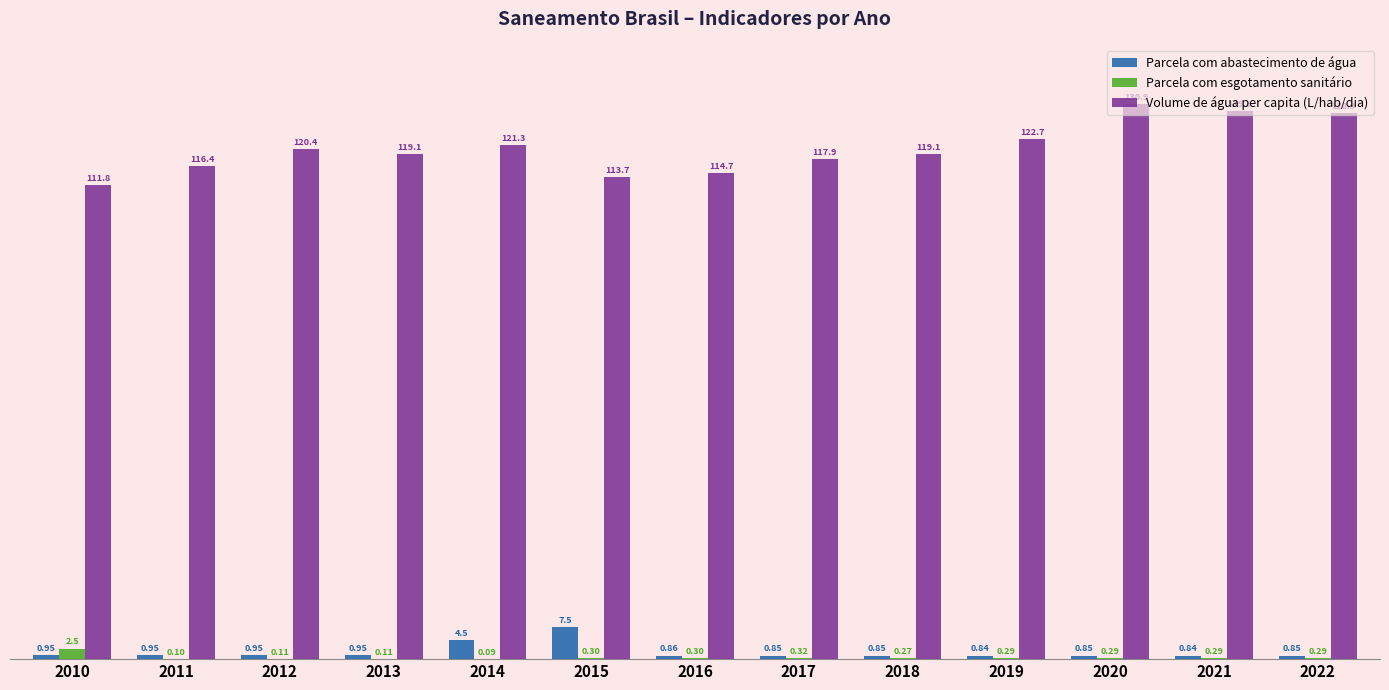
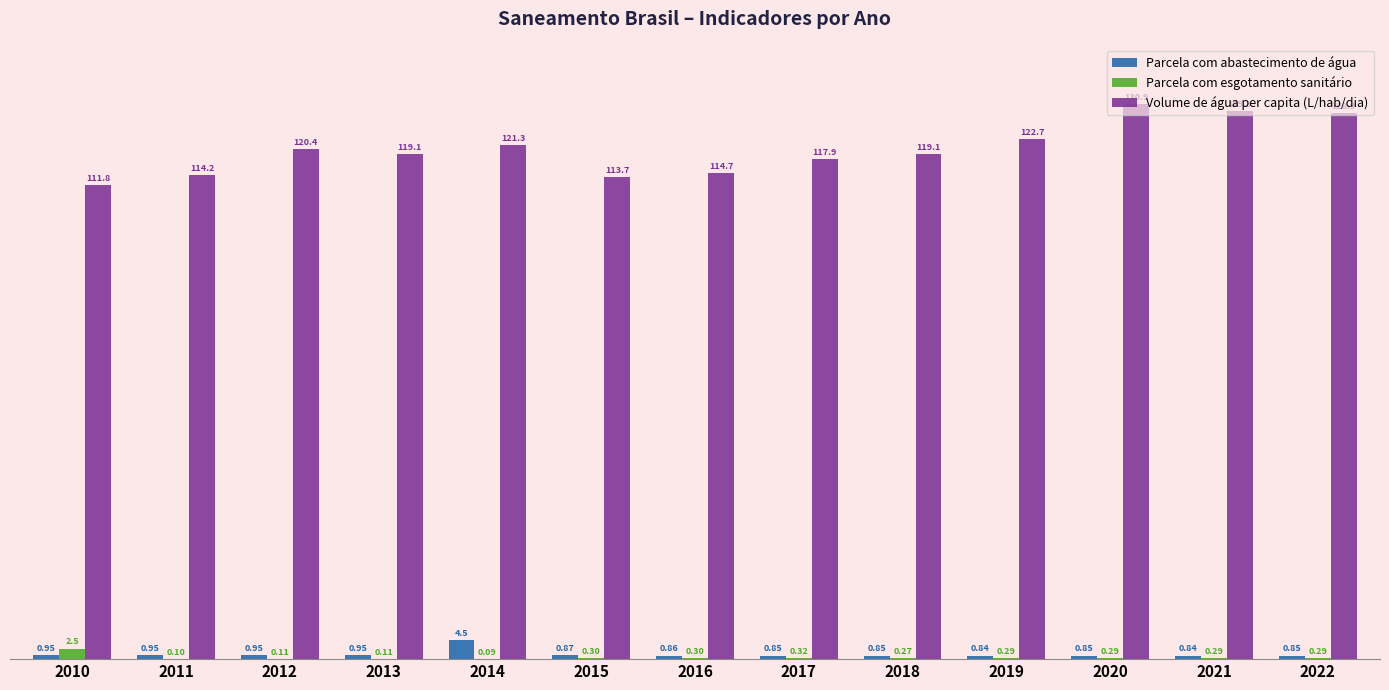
Volume de água per capita (L/hab/dia), 2011: 116.4 -> 114.2
Parcela com abastecimento de água, 2015: 7.5 -> 0.87
